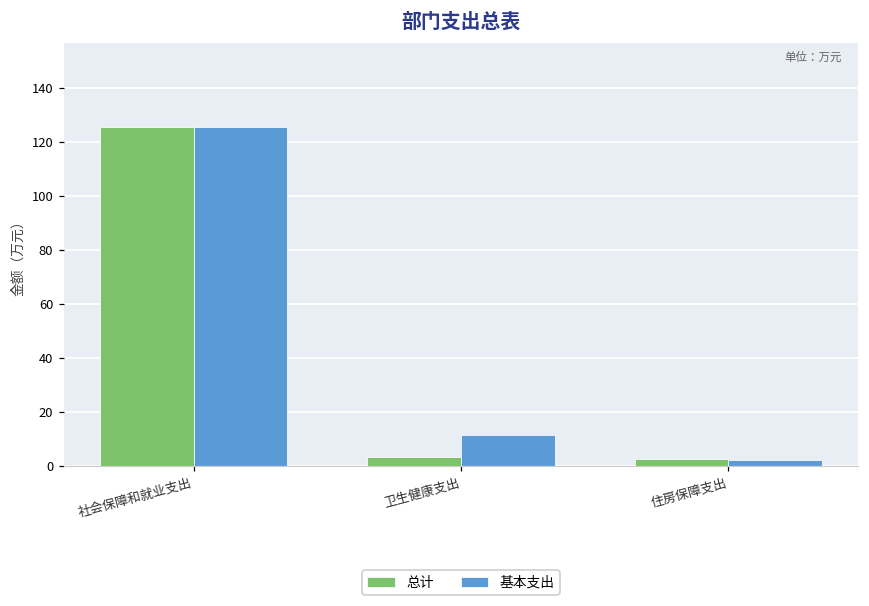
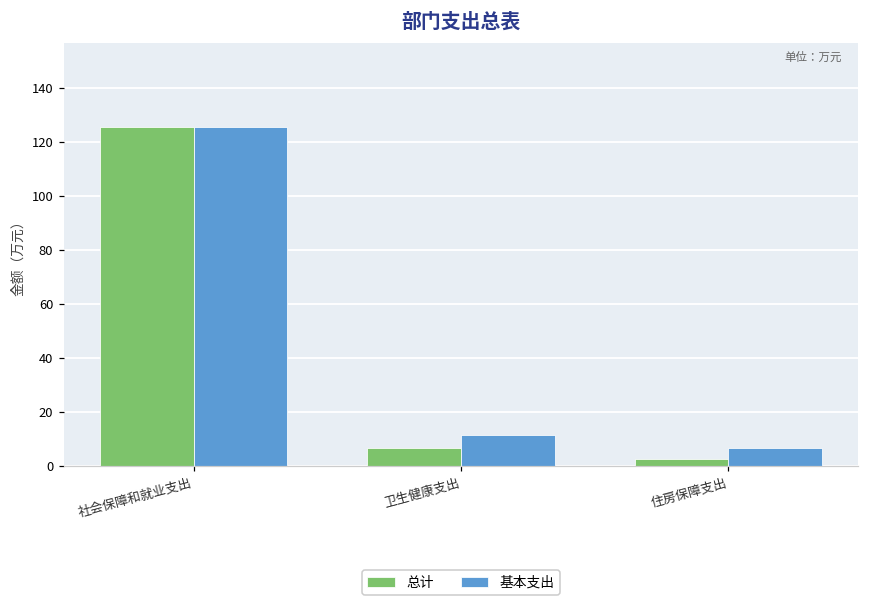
总计, 卫生健康支出: 3 -> 7
基本支出, 住房保障支出: 2 -> 7
